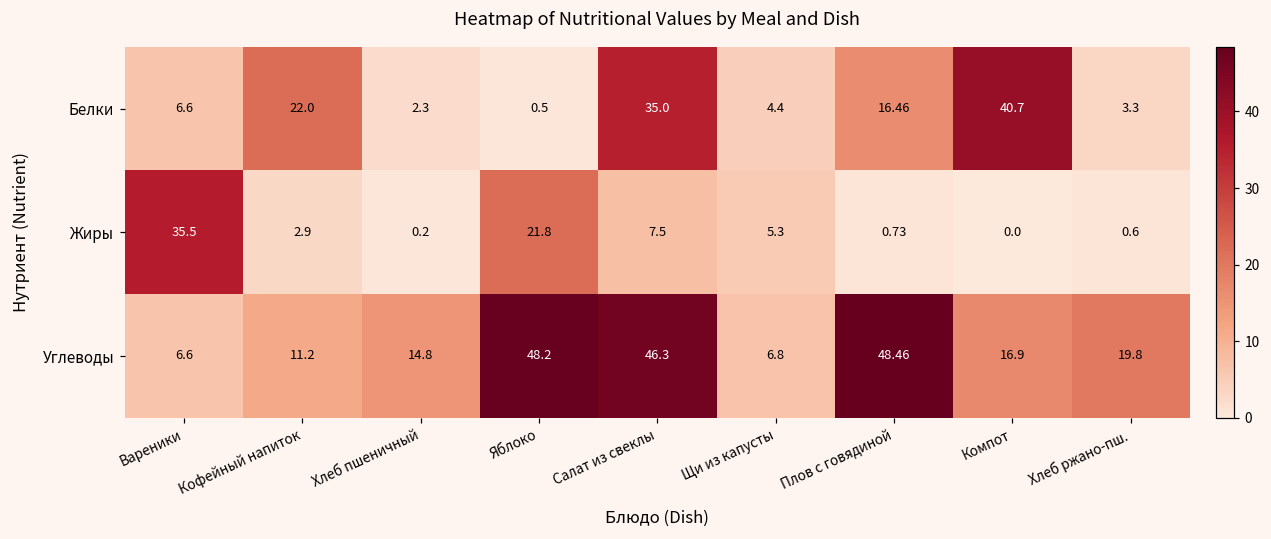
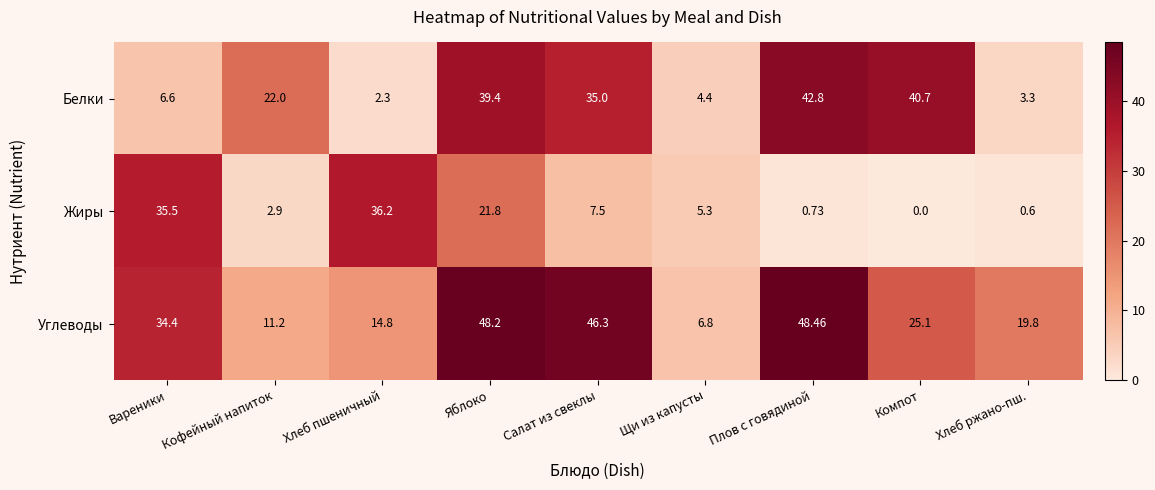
Белки, Яблоко: 0.5 -> 39.4
Белки, Плов с говядиной: 16.46 -> 42.8
Жиры, Хлеб пшеничный: 0.2 -> 36.2
Углеводы, Вареники: 6.6 -> 34.4
Углеводы, Компот: 16.9 -> 25.1
